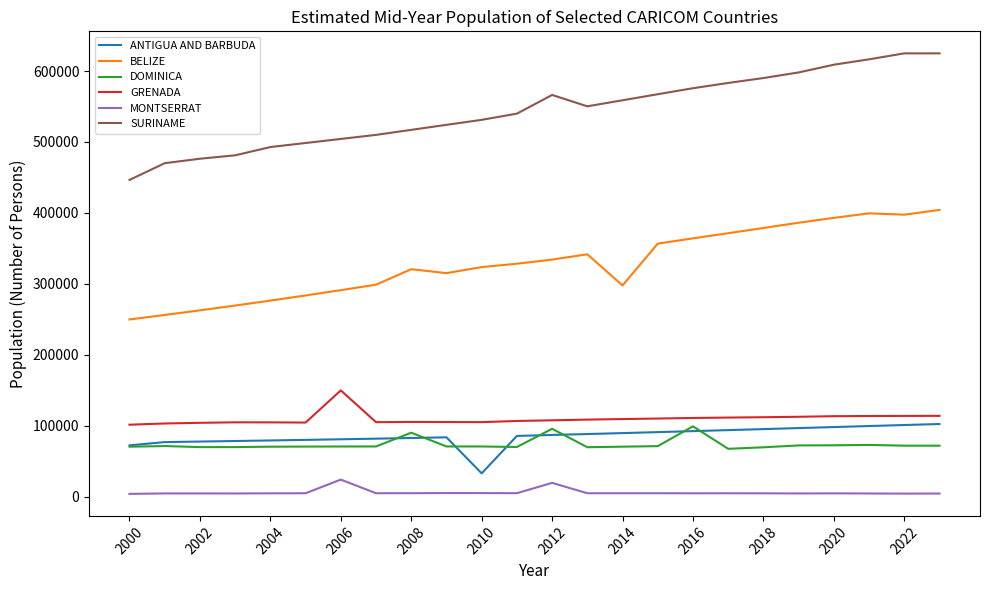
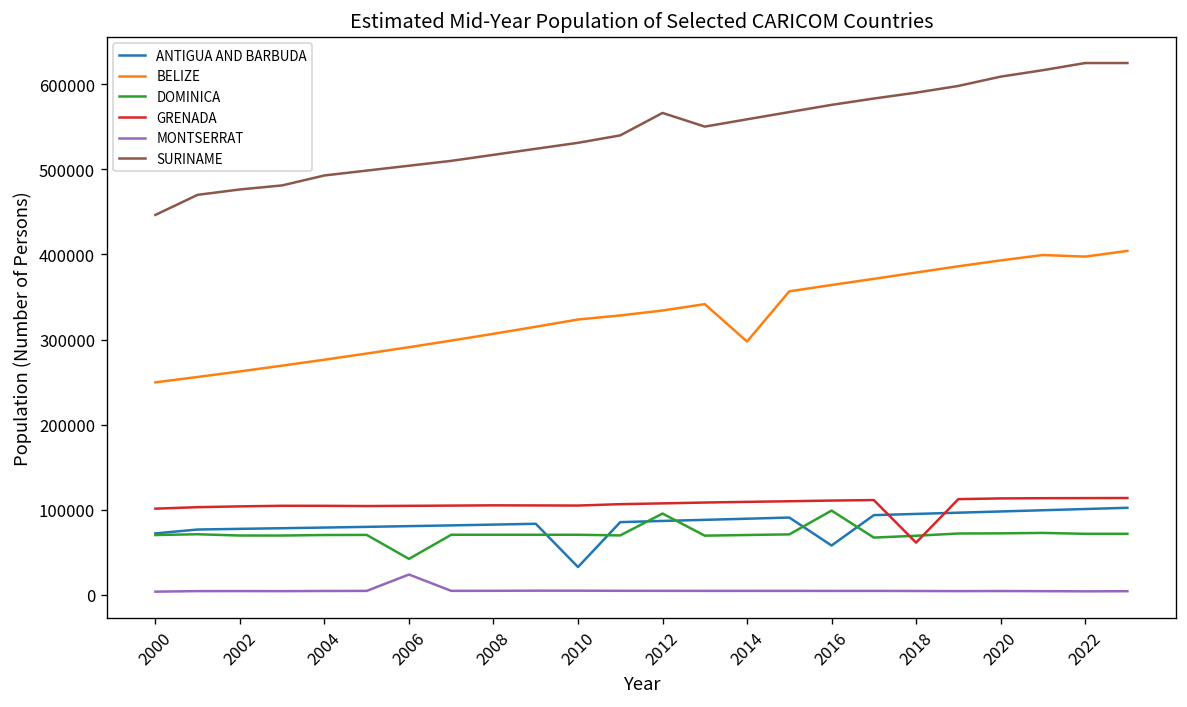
DOMINICA, 2006: 70000 -> 40000
GRENADA, 2006: 150000 -> 100000
BELIZE, 2008: 320000 -> 310000
DOMINICA, 2008: 90000 -> 70000
MONTSERRAT, 2012: 20000 -> 0
ANTIGUA AND BARBUDA, 2016: 90000 -> 60000
GRENADA, 2018: 110000 -> 60000
